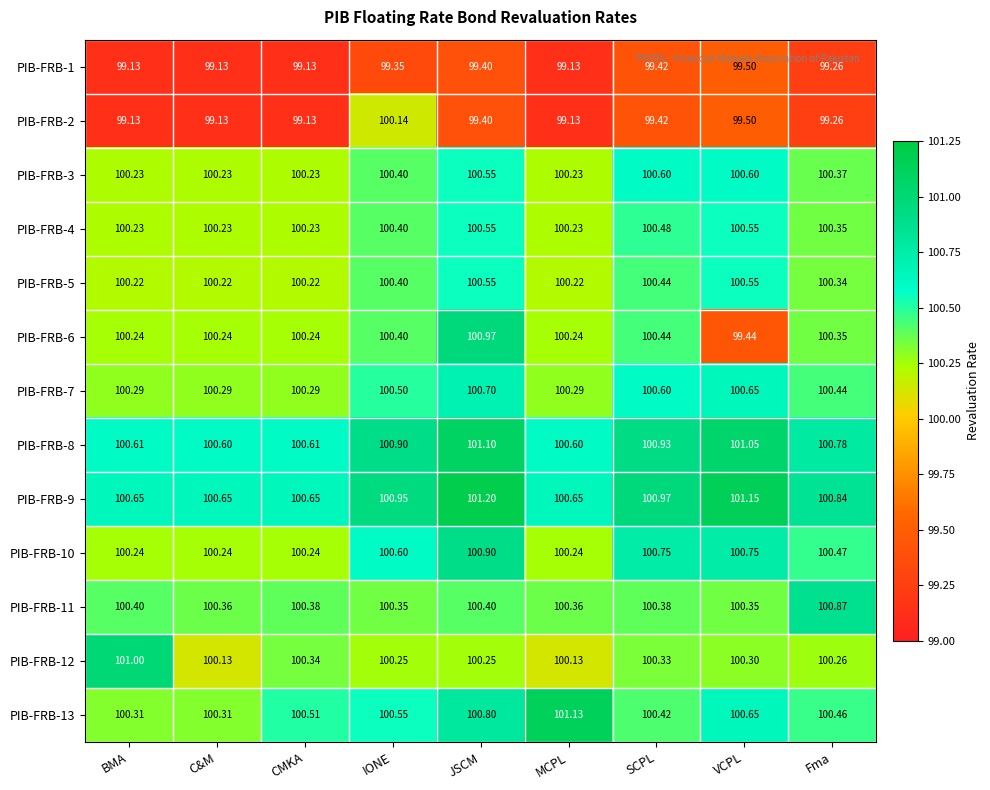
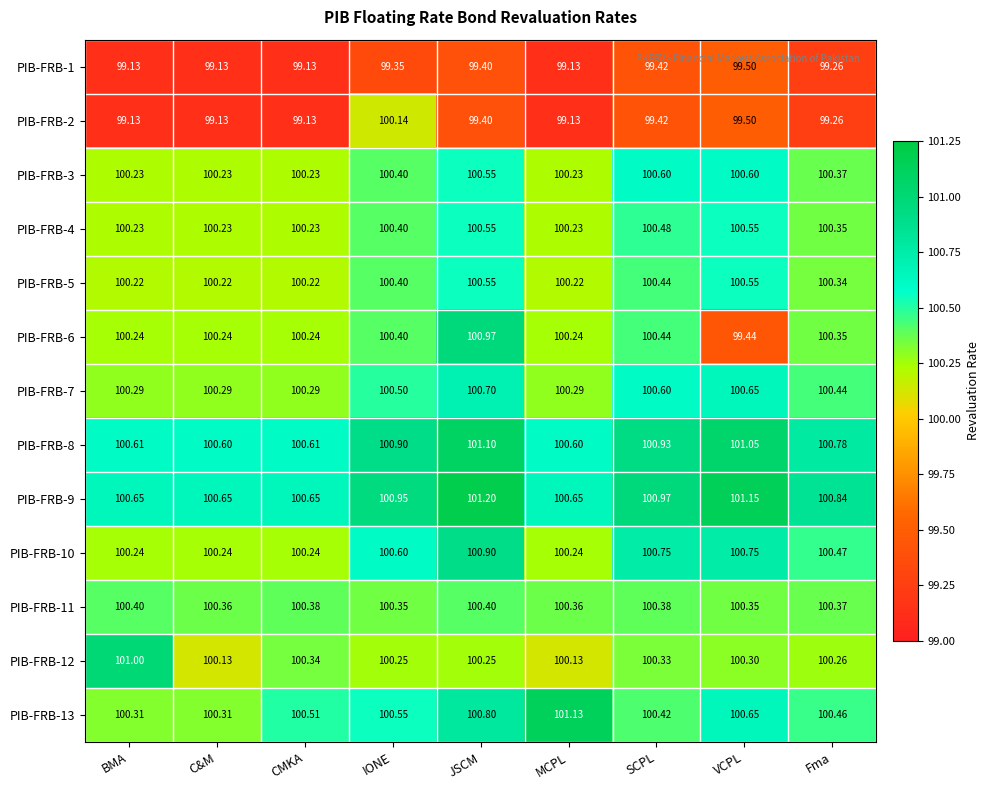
PIB-FRB-11, Fma: 100.87 -> 100.37
